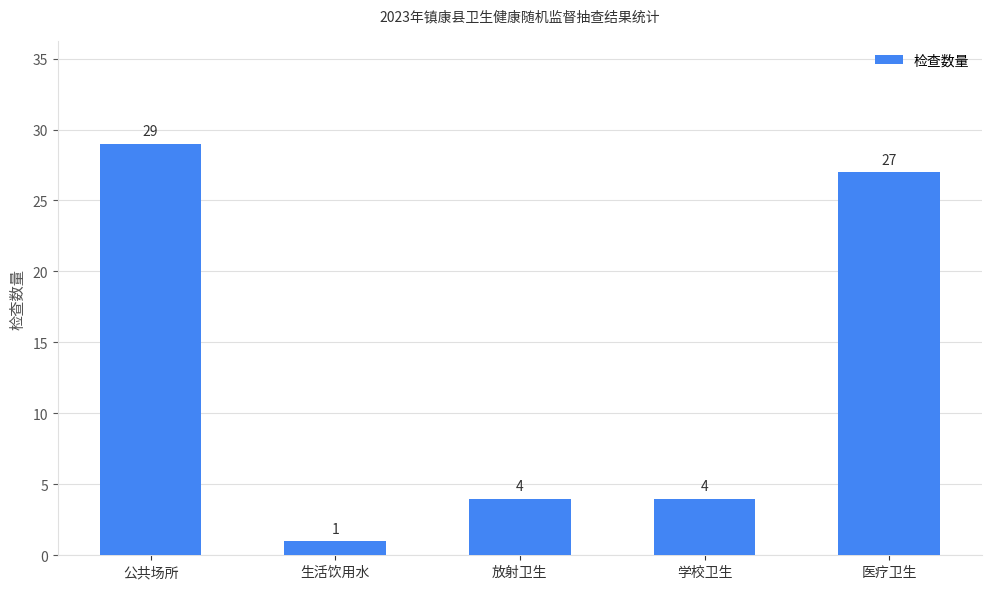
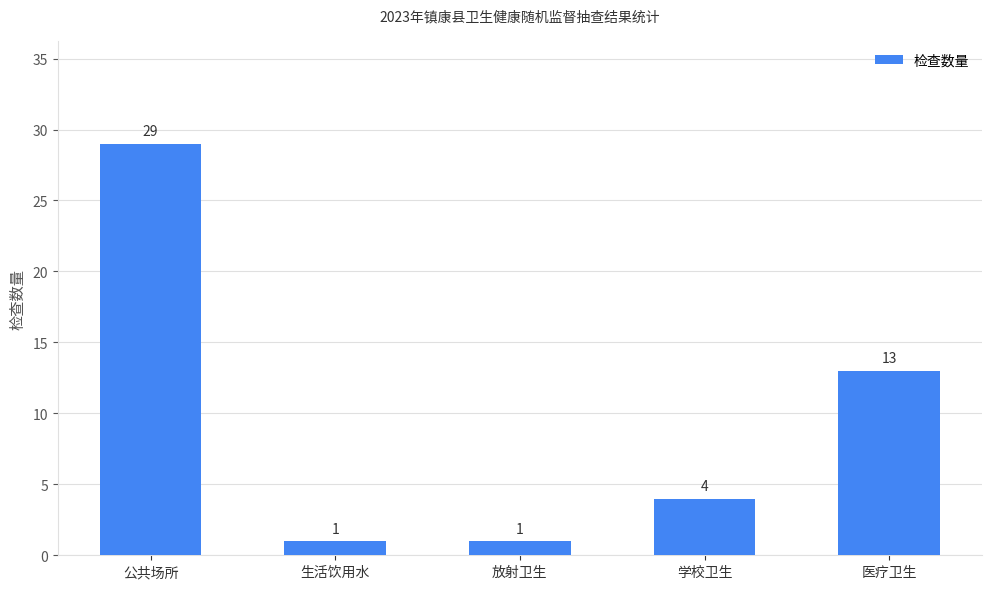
放射卫生: 4 -> 1
医疗卫生: 27 -> 13
